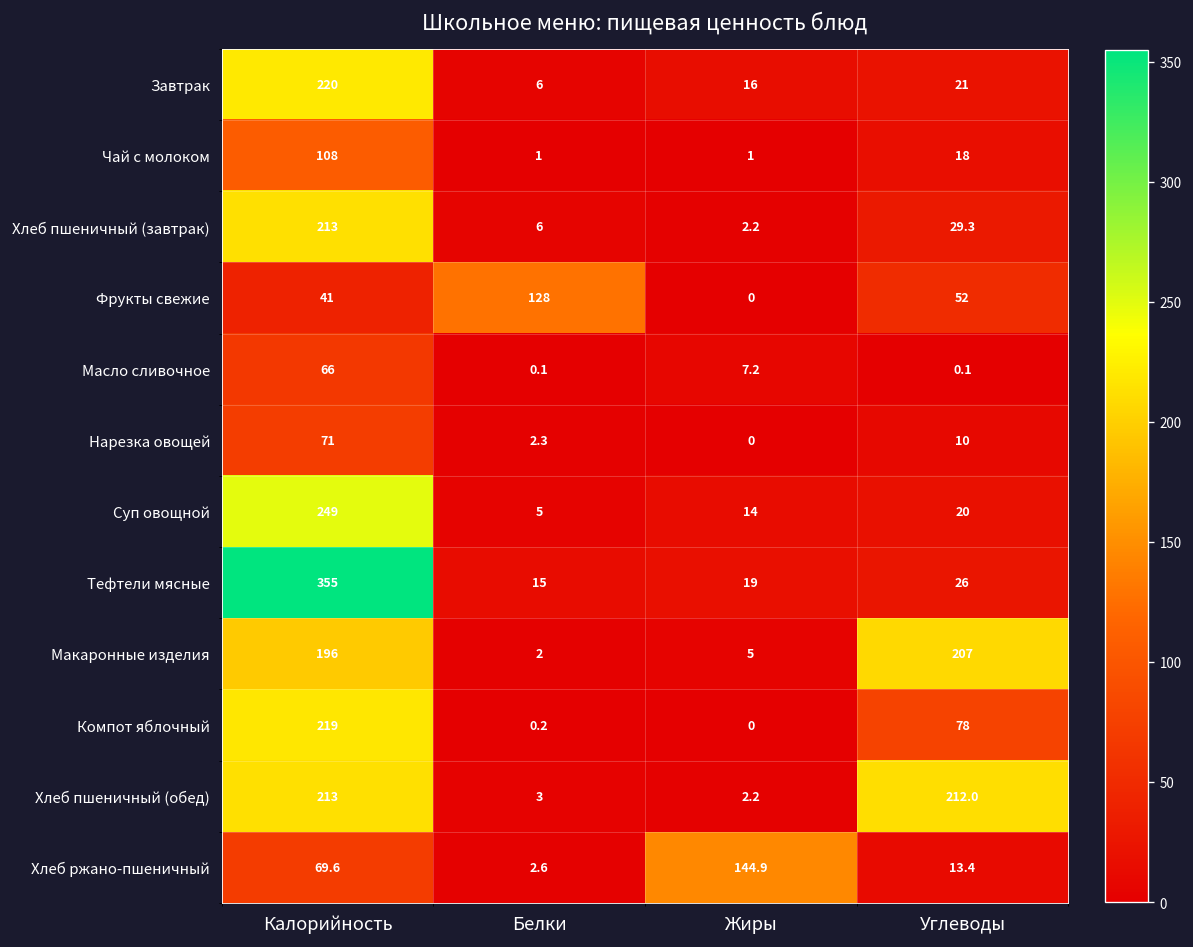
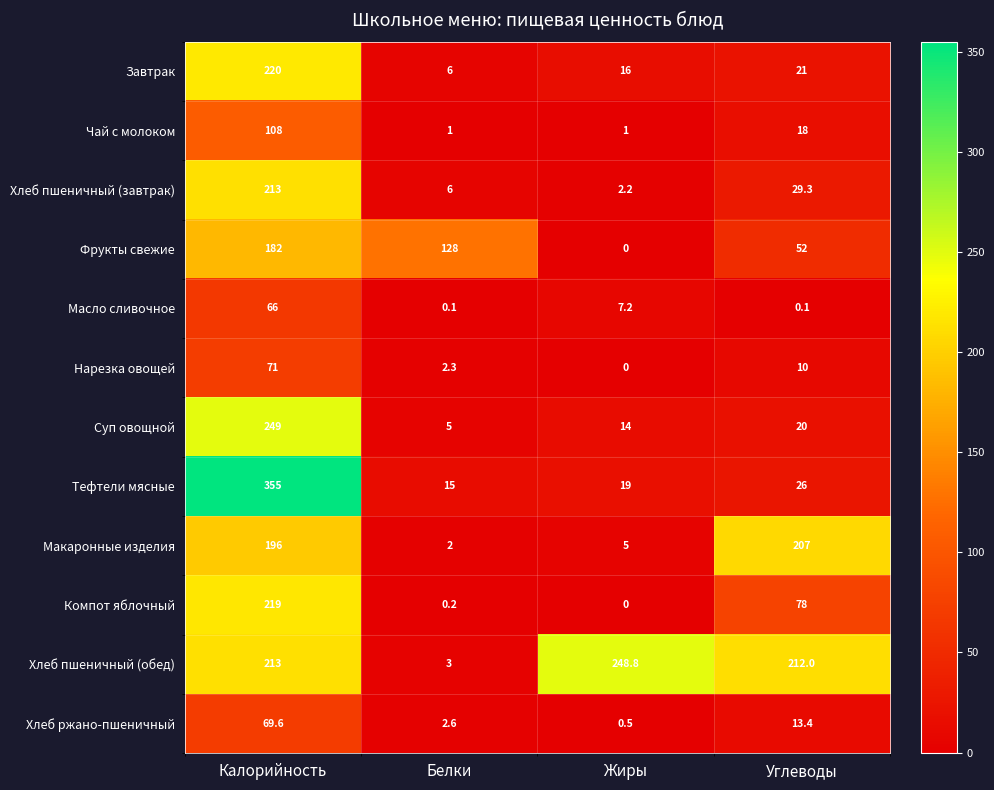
Фрукты свежие, Калорийность: 41 -> 182
Хлеб пшеничный (обед), Жиры: 2.2 -> 248.8
Хлеб ржано-пшеничный, Жиры: 144.9 -> 0.5
